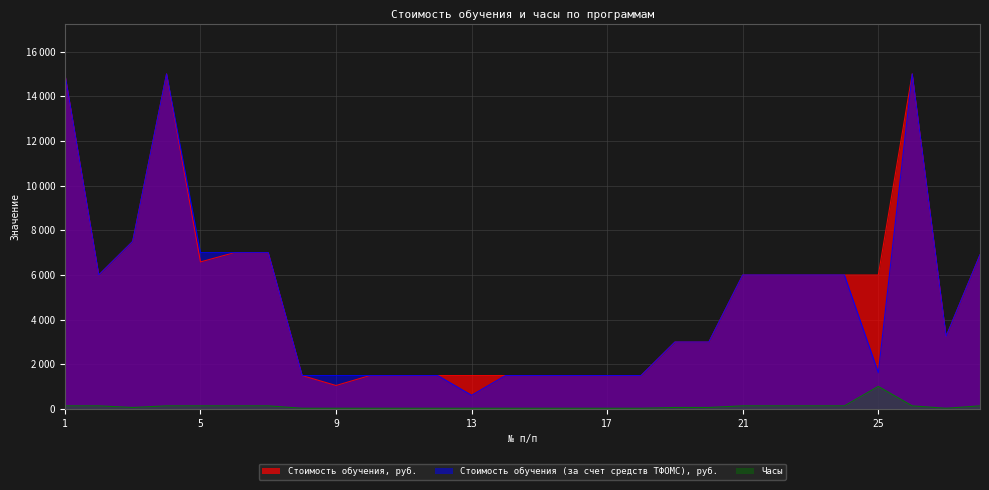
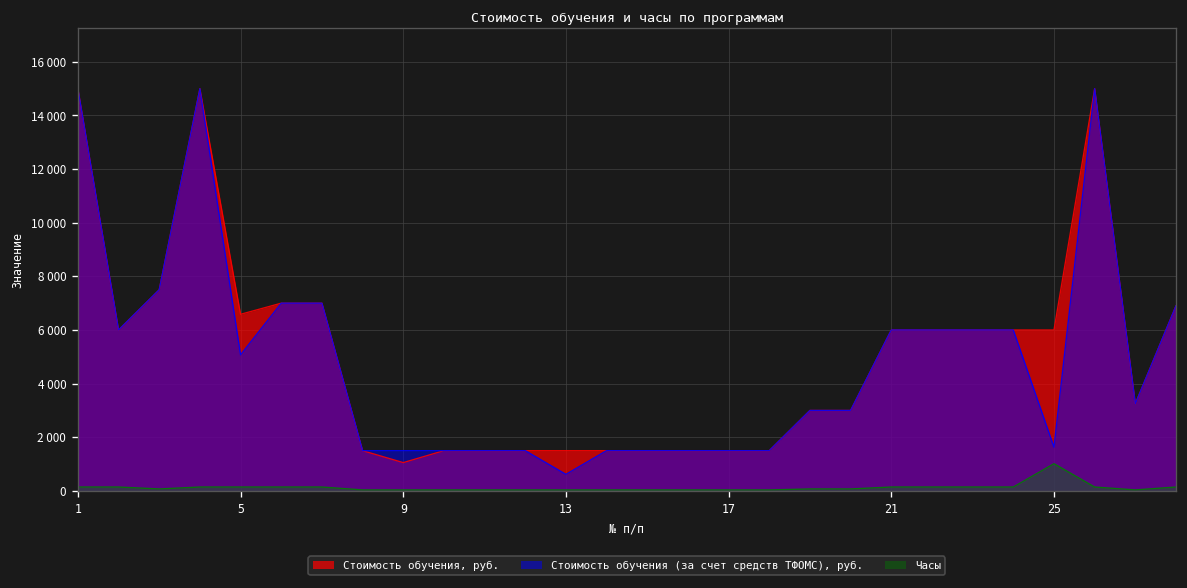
Стоимость обучения (за счет средств ТФОМС), руб., 5: 7000 -> 5100
